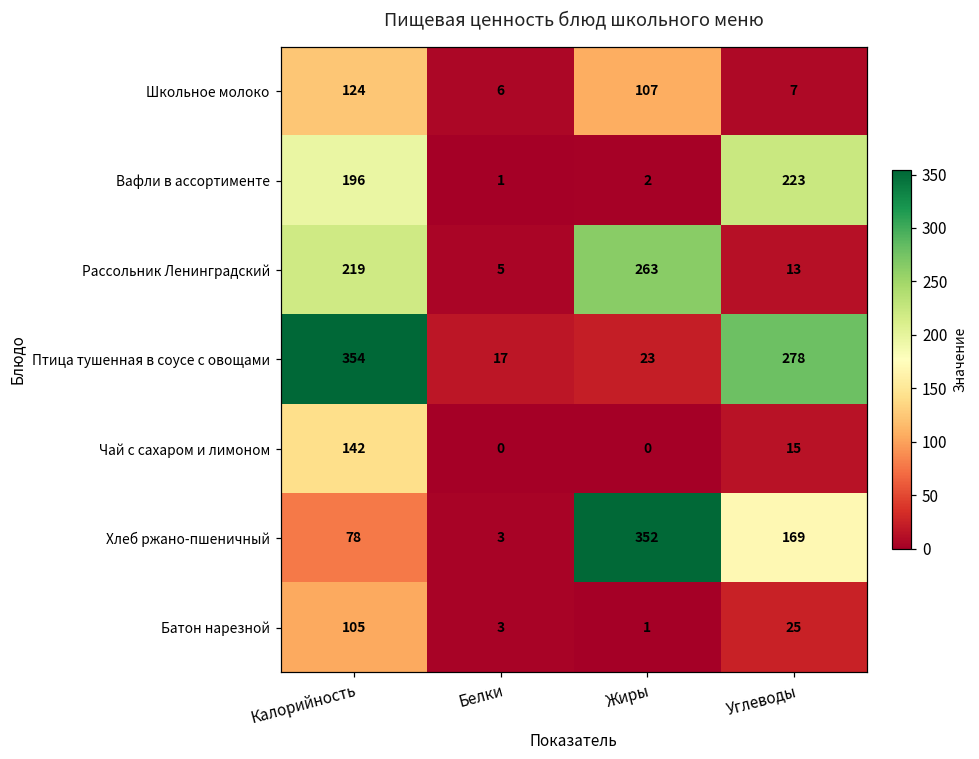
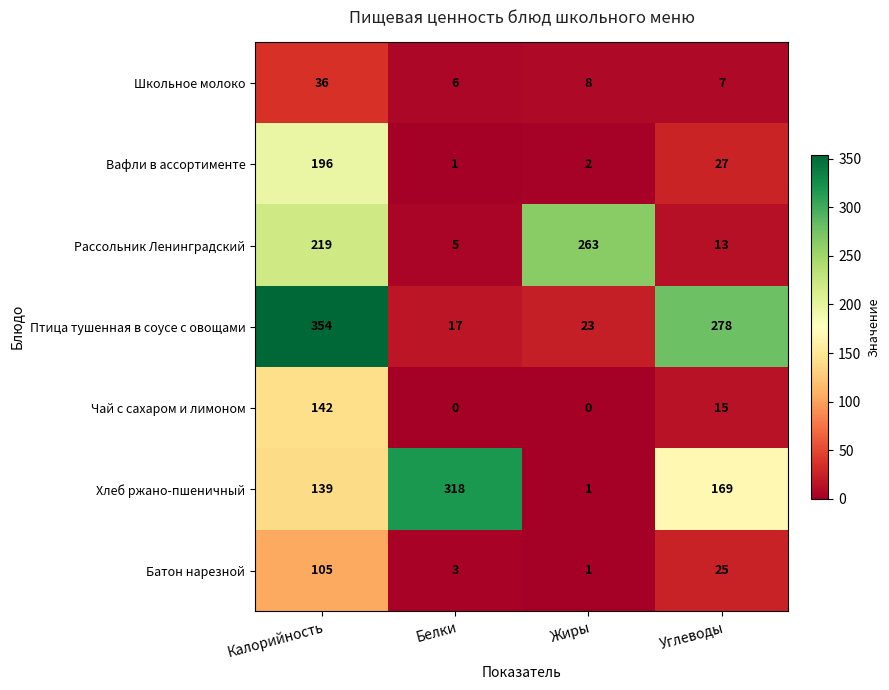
Школьное молоко, Калорийность: 124 -> 36
Школьное молоко, Жиры: 107 -> 8
Вафли в ассортименте, Углеводы: 223 -> 27
Хлеб ржано-пшеничный, Калорийность: 78 -> 139
Хлеб ржано-пшеничный, Белки: 3 -> 318
Хлеб ржано-пшеничный, Жиры: 352 -> 1
